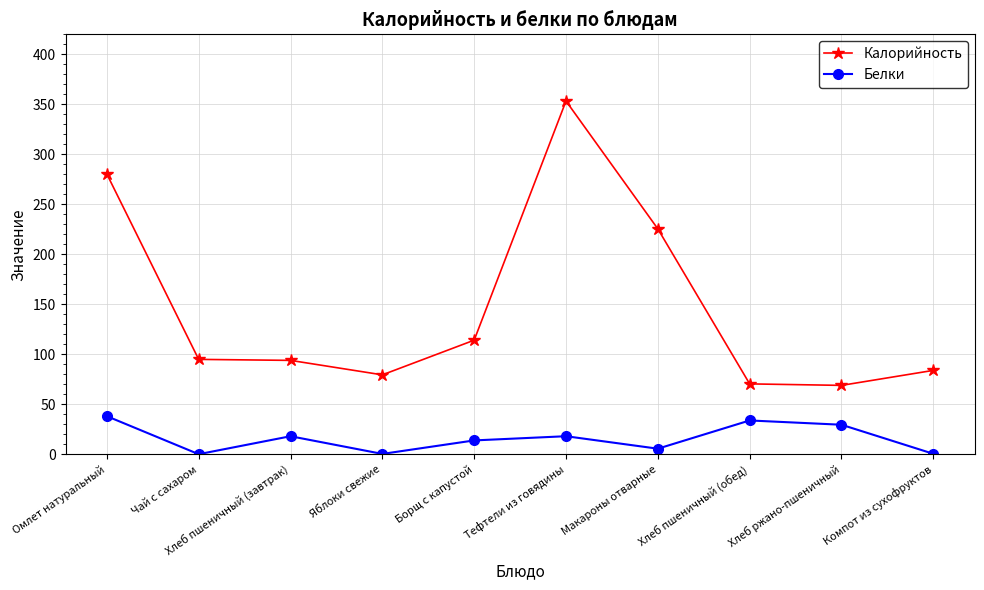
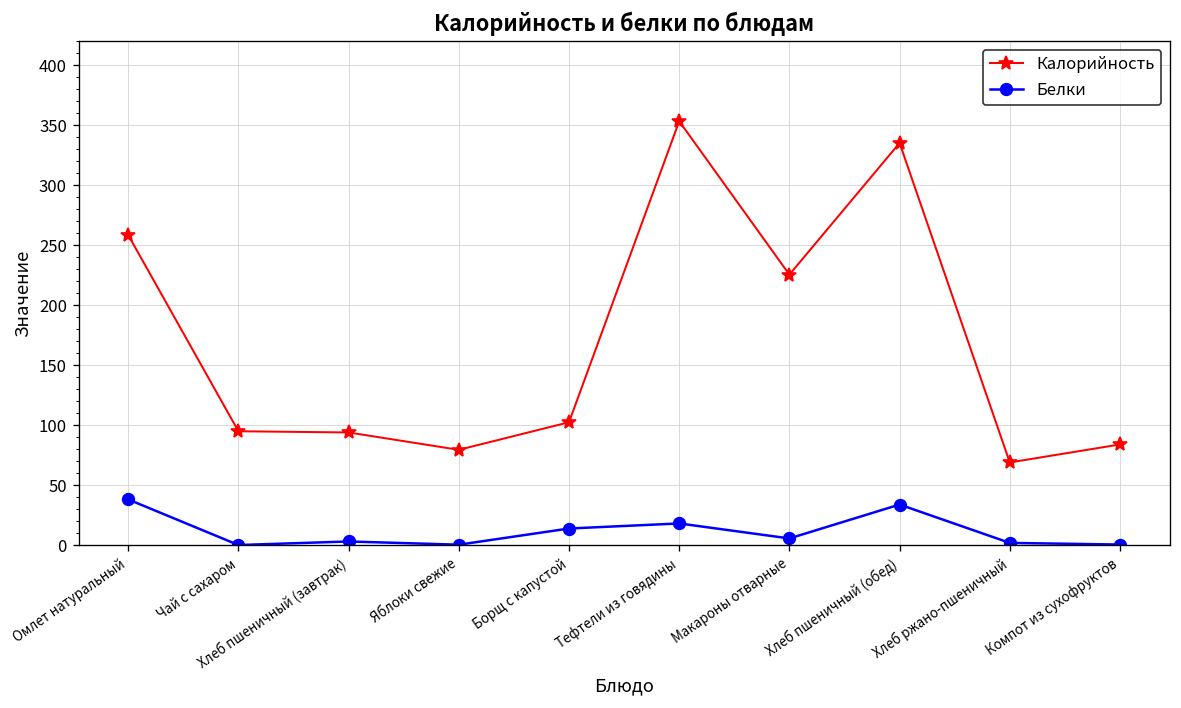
Калорийность, Омлет натуральный: 280 -> 259
Белки, Хлеб пшеничный (завтрак): 18 -> 3
Калорийность, Борщ с капустой: 114 -> 103
Калорийность, Хлеб пшеничный (обед): 71 -> 335
Белки, Хлеб ржано-пшеничный: 30 -> 2
